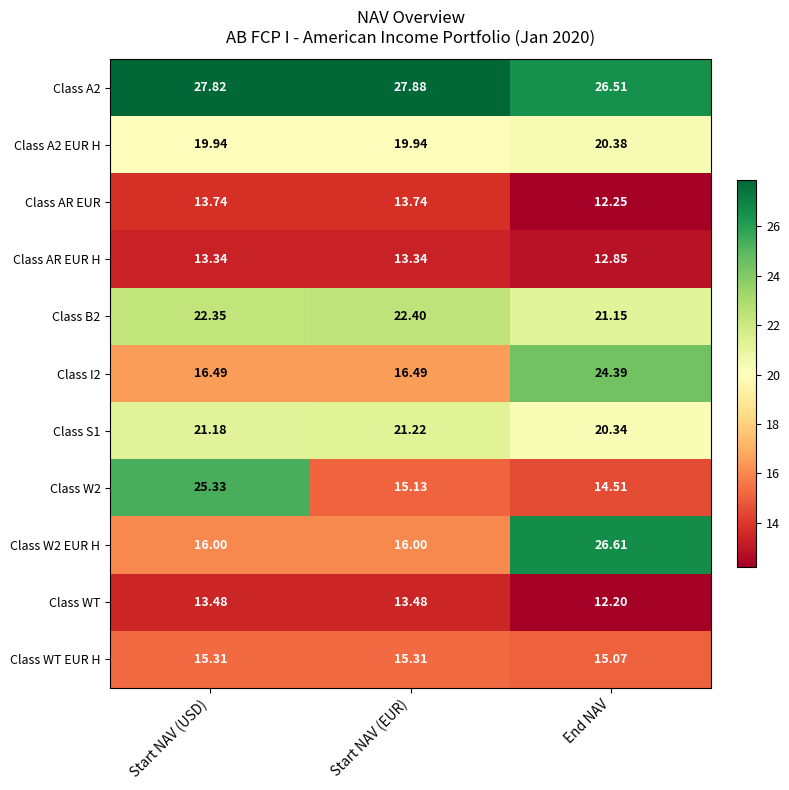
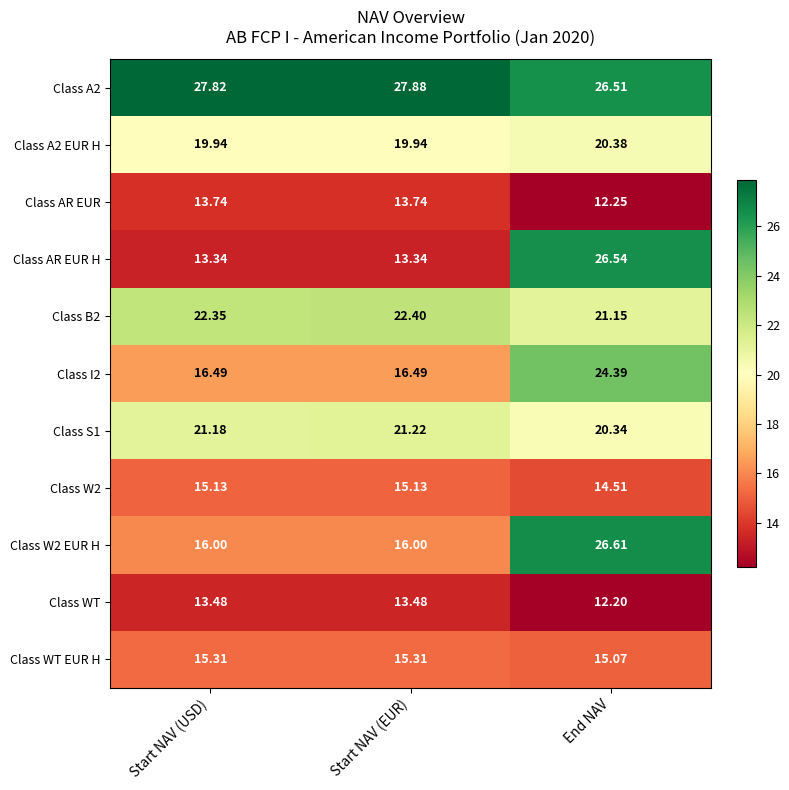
Class AR EUR H, End NAV: 12.85 -> 26.54
Class W2, Start NAV (USD): 25.33 -> 15.13
